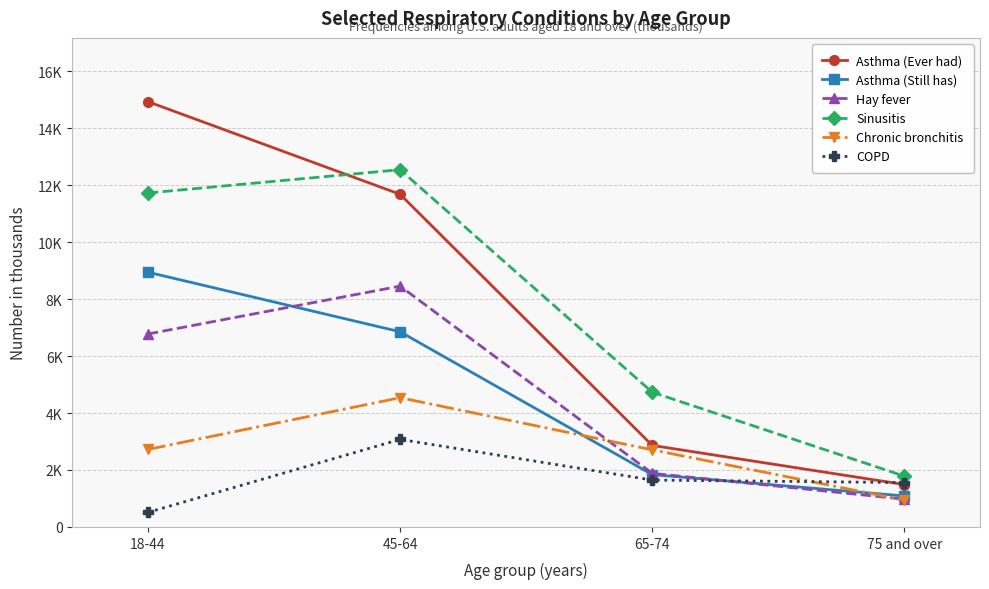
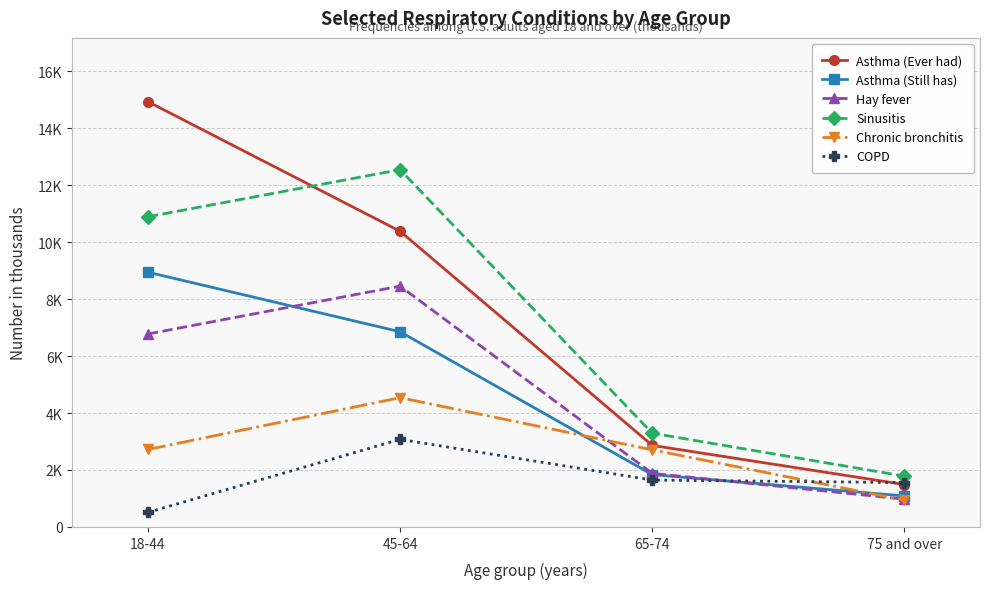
Sinusitis, 18-44: 11700 -> 10900
Asthma (Ever had), 45-64: 11700 -> 10400
Sinusitis, 65-74: 4700 -> 3300
